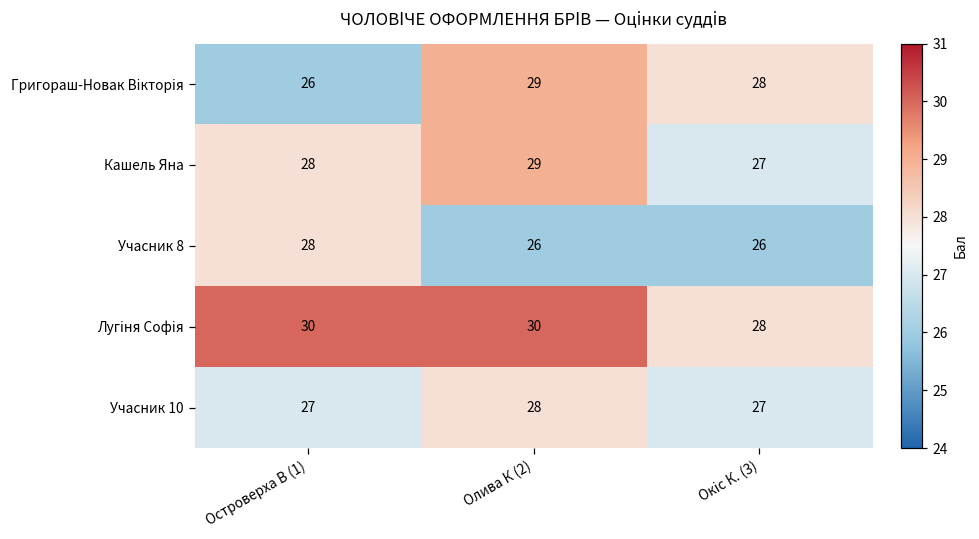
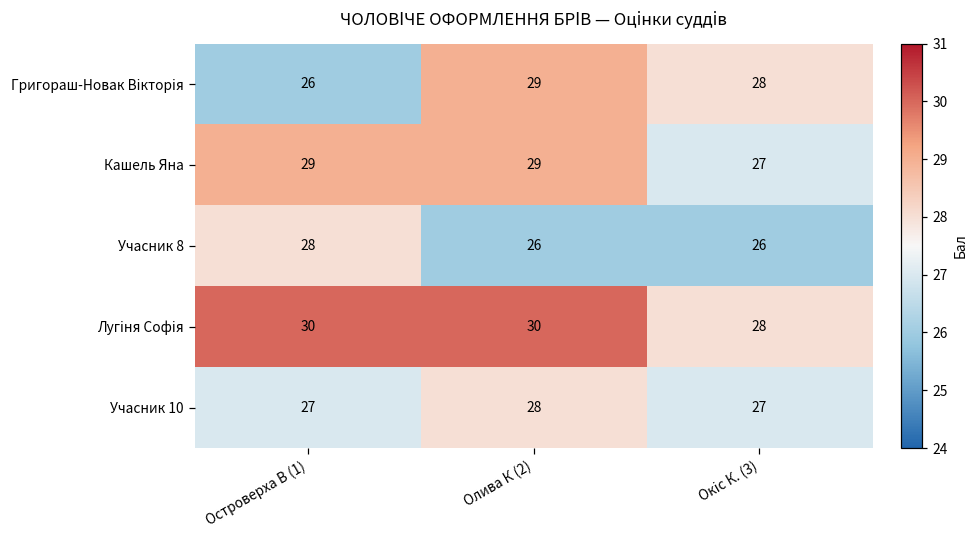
Кашель Яна, Островерха В (1): 28 -> 29
